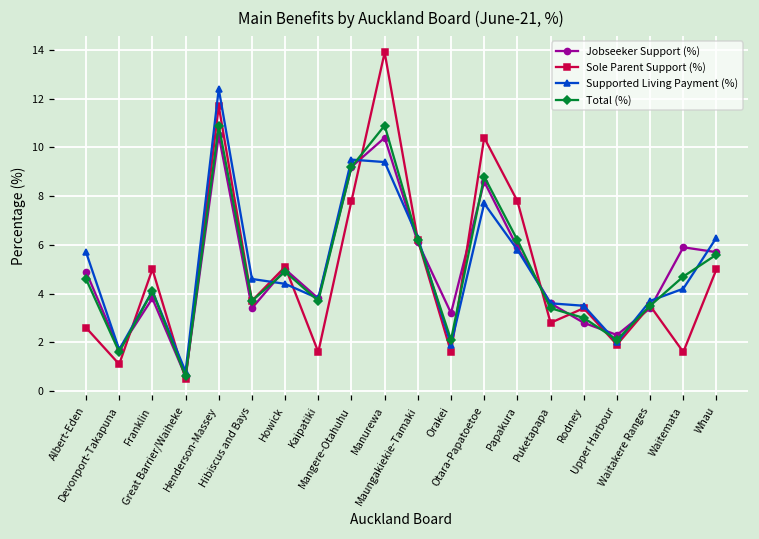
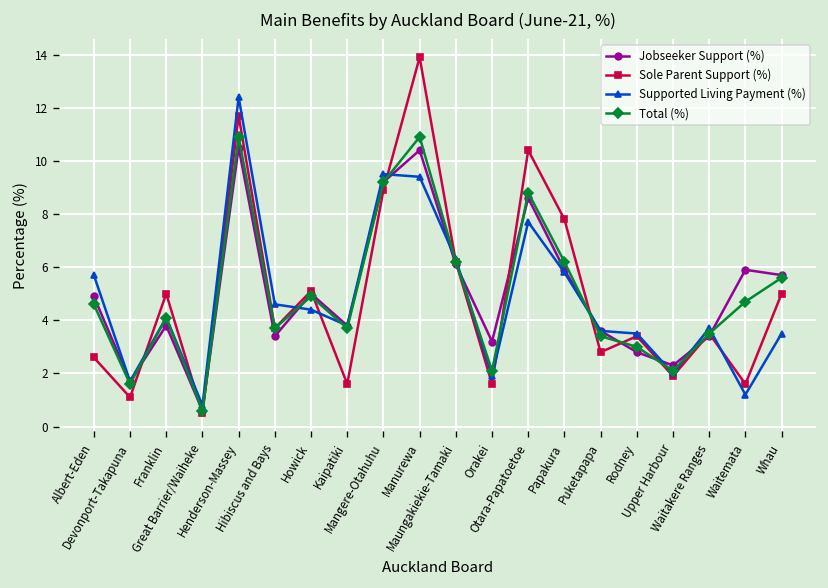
Sole Parent Support (%), Mangere-Otahuhu: 7.8 -> 8.9
Supported Living Payment (%), Waitemata: 4.2 -> 1.2
Supported Living Payment (%), Whau: 6.3 -> 3.5
